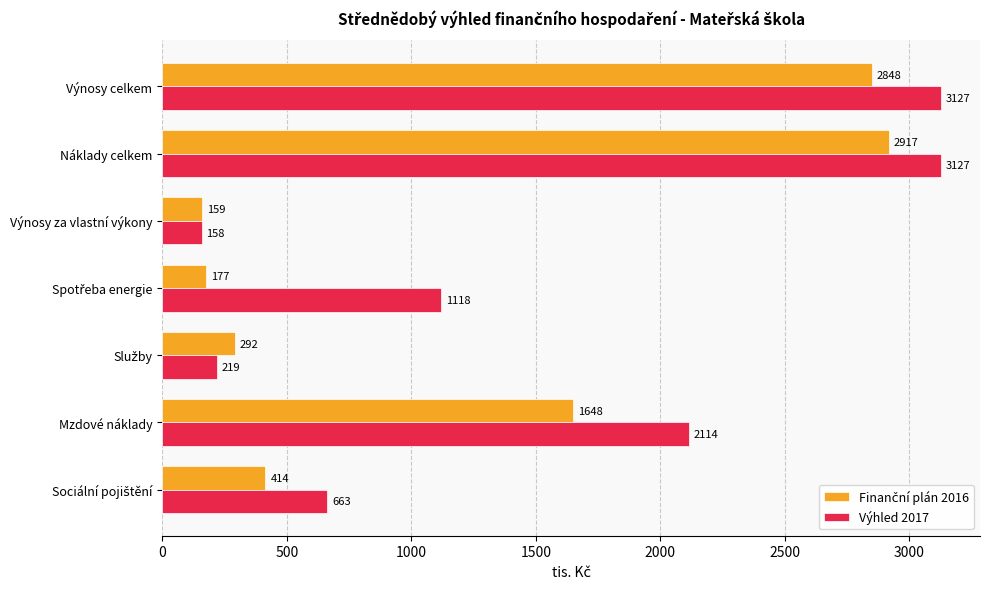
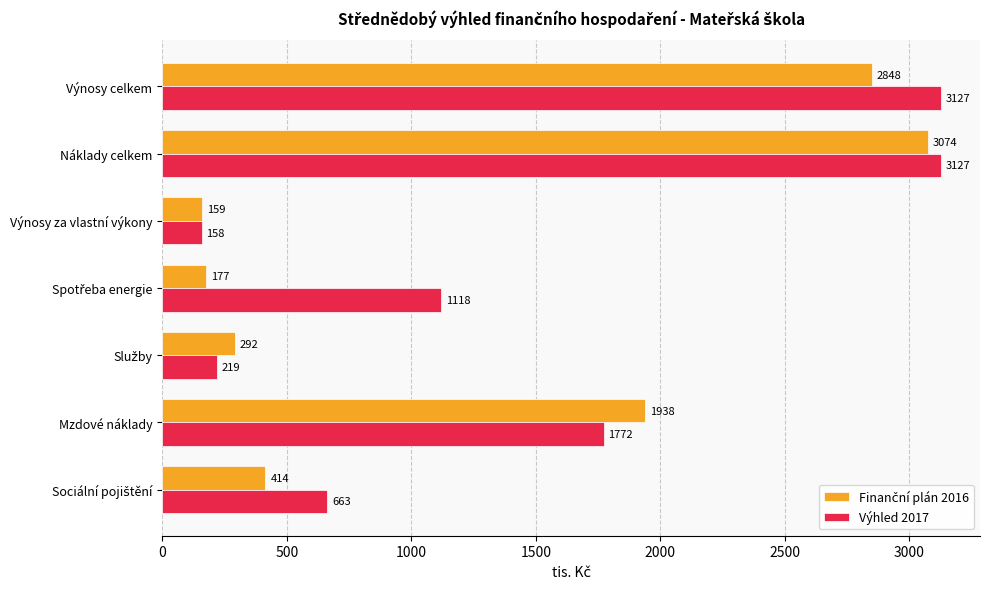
Finanční plán 2016, Náklady celkem: 2917 -> 3074
Finanční plán 2016, Mzdové náklady: 1648 -> 1938
Výhled 2017, Mzdové náklady: 2114 -> 1772
